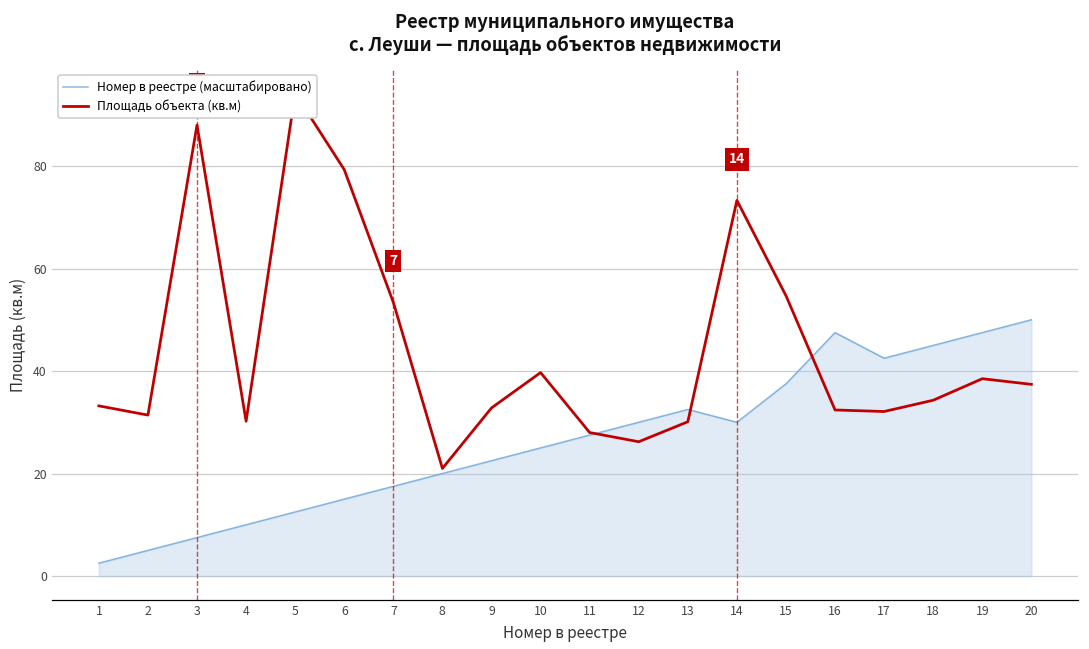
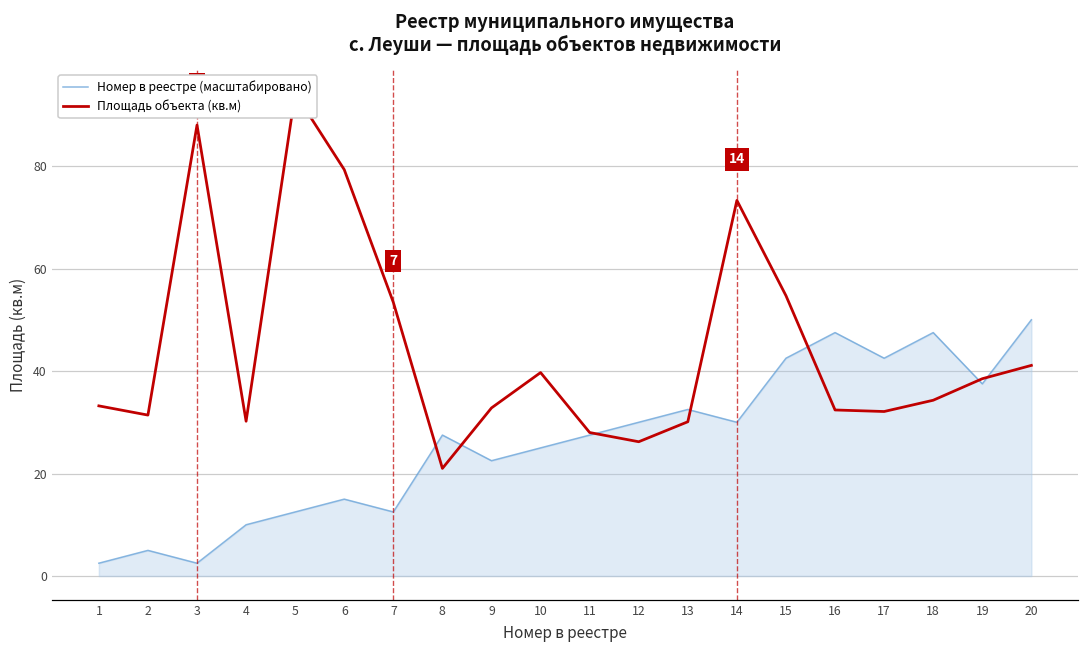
Номер в реестре (масштабировано), 3: 8 -> 3
Номер в реестре (масштабировано), 7: 18 -> 13
Номер в реестре (масштабировано), 8: 20 -> 28
Номер в реестре (масштабировано), 15: 38 -> 43
Номер в реестре (масштабировано), 18: 45 -> 48
Номер в реестре (масштабировано), 19: 48 -> 38
Площадь объекта (кв.м), 20: 37 -> 41
